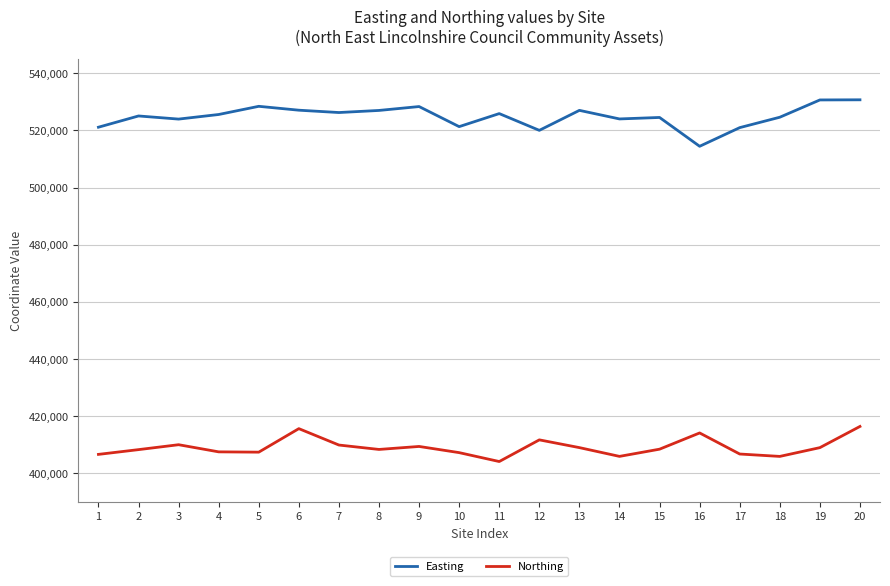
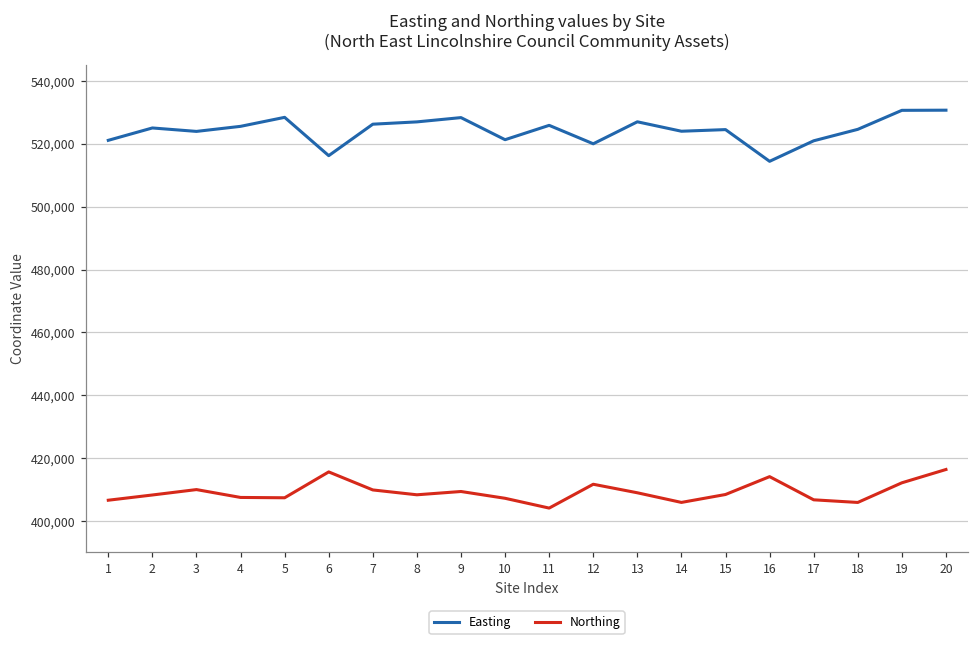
Easting, 6: 527,000 -> 516,000
Northing, 19: 409,000 -> 412,000
